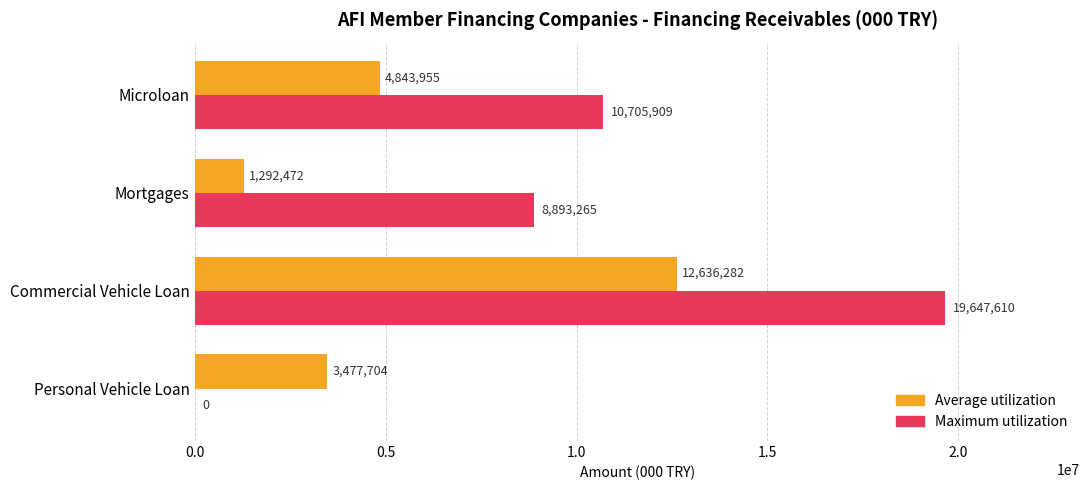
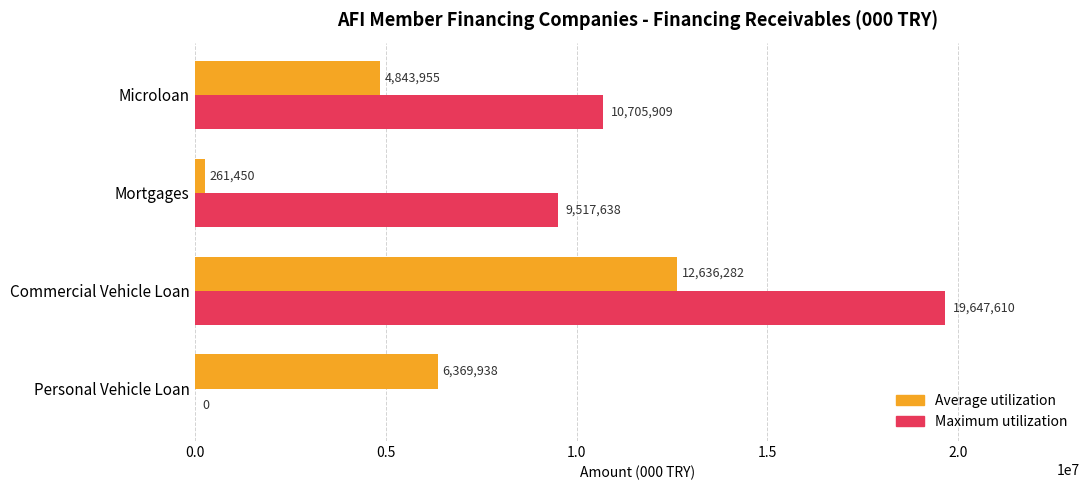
Average utilization, Mortgages: 1,292,472 -> 261,450
Maximum utilization, Mortgages: 8,893,265 -> 9,517,638
Average utilization, Personal Vehicle Loan: 3,477,704 -> 6,369,938
